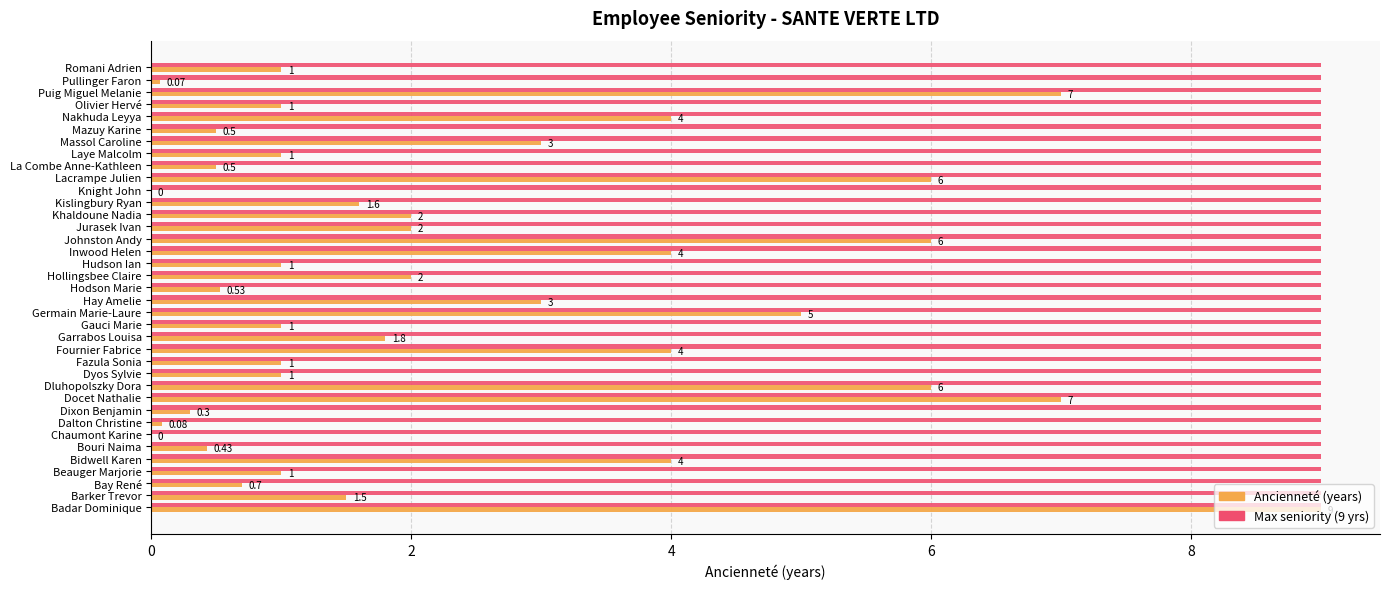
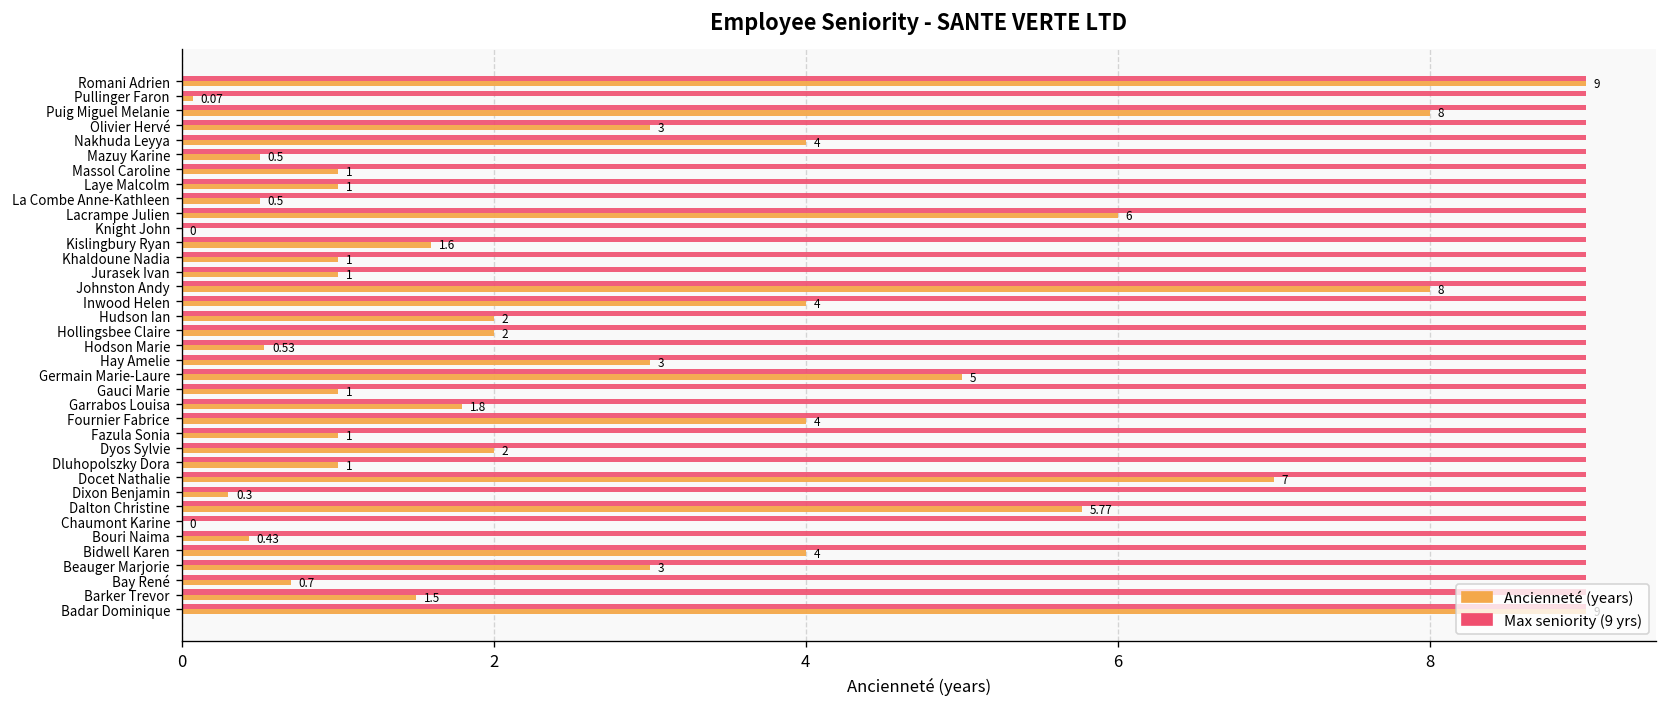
Ancienneté (years), Romani Adrien: 1 -> 9
Ancienneté (years), Puig Miguel Melanie: 7 -> 8
Ancienneté (years), Olivier Hervé: 1 -> 3
Ancienneté (years), Massol Caroline: 3 -> 1
Ancienneté (years), Khaldoune Nadia: 2 -> 1
Ancienneté (years), Jurasek Ivan: 2 -> 1
Ancienneté (years), Johnston Andy: 6 -> 8
Ancienneté (years), Hudson Ian: 1 -> 2
Ancienneté (years), Dyos Sylvie: 1 -> 2
Ancienneté (years), Dluhopolszky Dora: 6 -> 1
Ancienneté (years), Dalton Christine: 0.08 -> 5.77
Ancienneté (years), Beauger Marjorie: 1 -> 3
